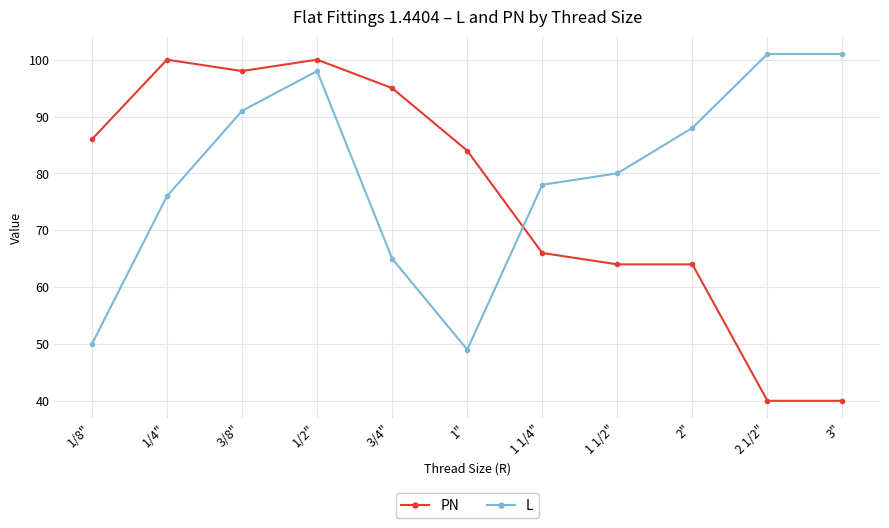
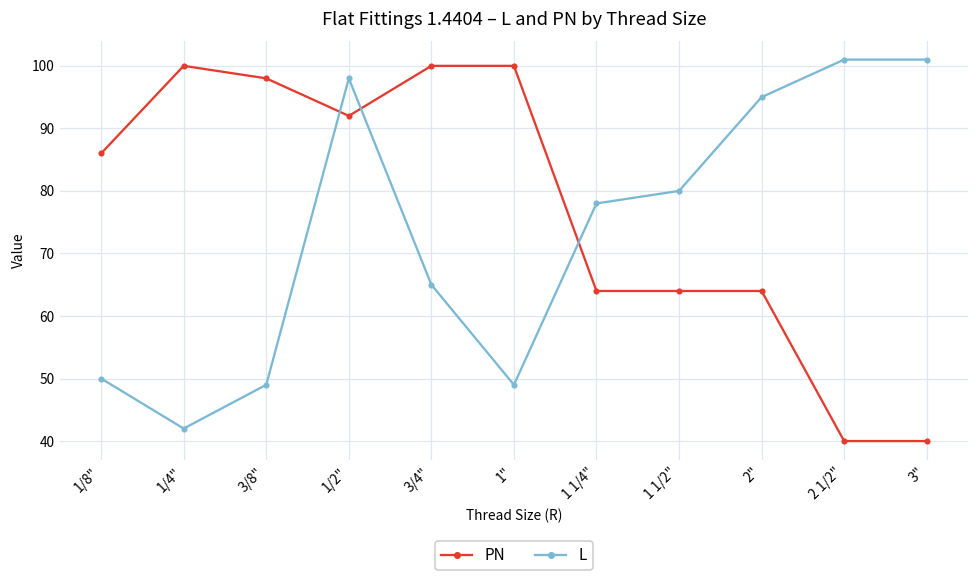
L, 1/4": 76 -> 42
L, 3/8": 91 -> 49
PN, 1/2": 100 -> 92
PN, 3/4": 95 -> 100
PN, 1": 84 -> 100
PN, 1 1/4": 66 -> 64
L, 2": 88 -> 95
